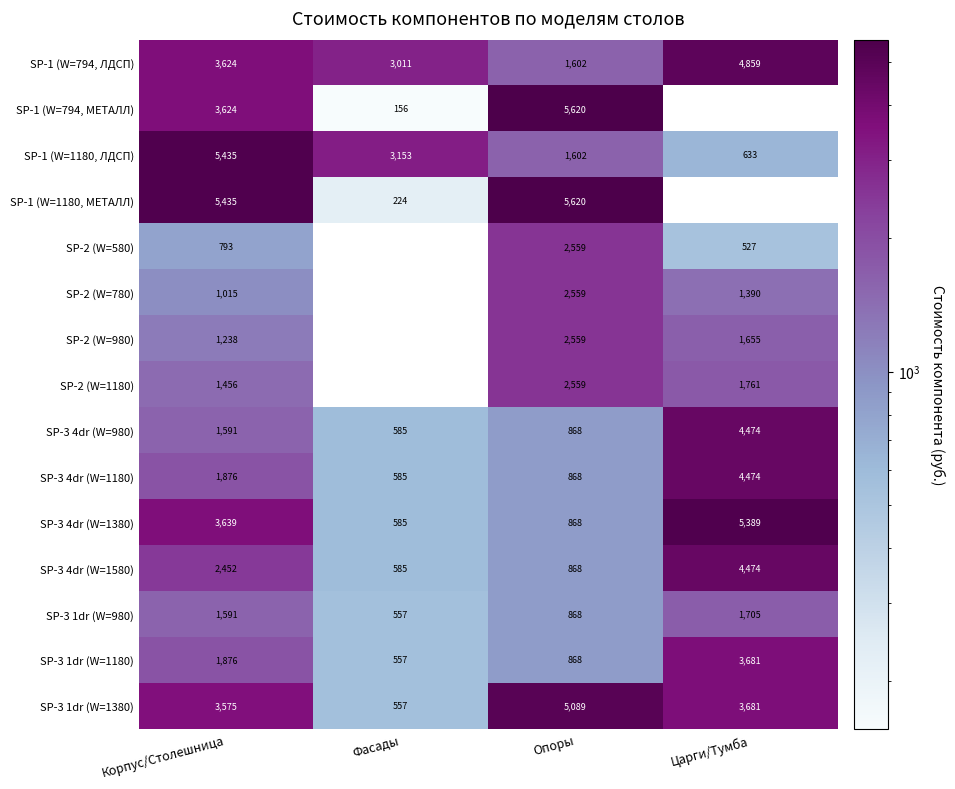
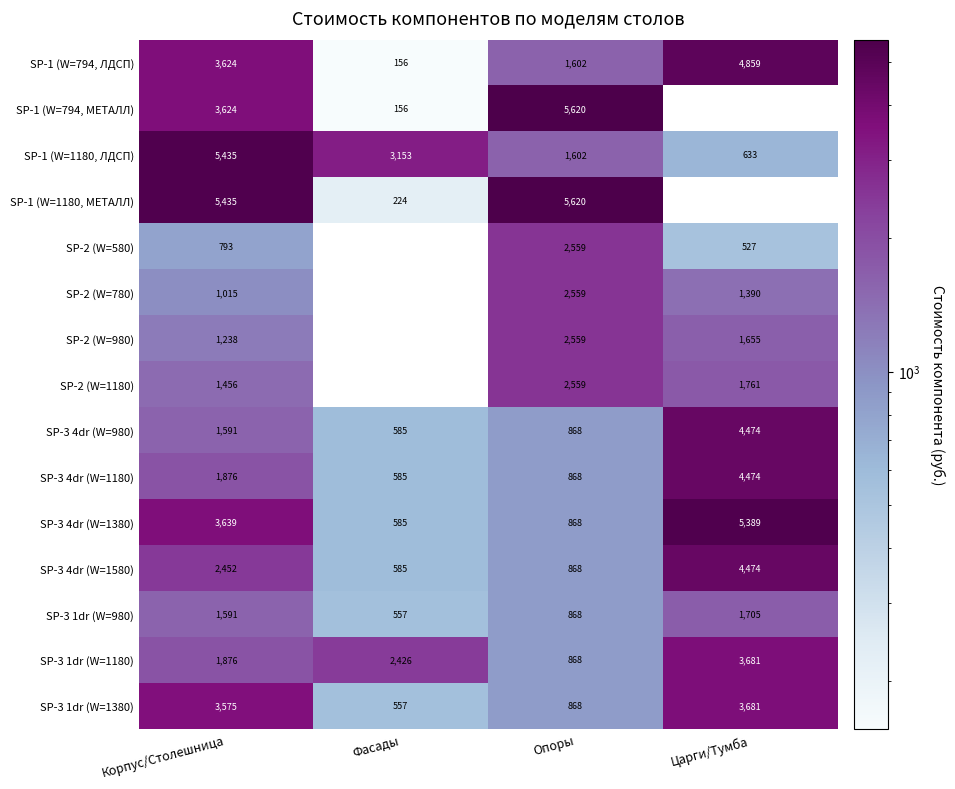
SP-1 (W=794, ЛДСП), Фасады: 3,011 -> 156
SP-3 1dr (W=1180), Фасады: 557 -> 2,426
SP-3 1dr (W=1380), Опоры: 5,089 -> 868
